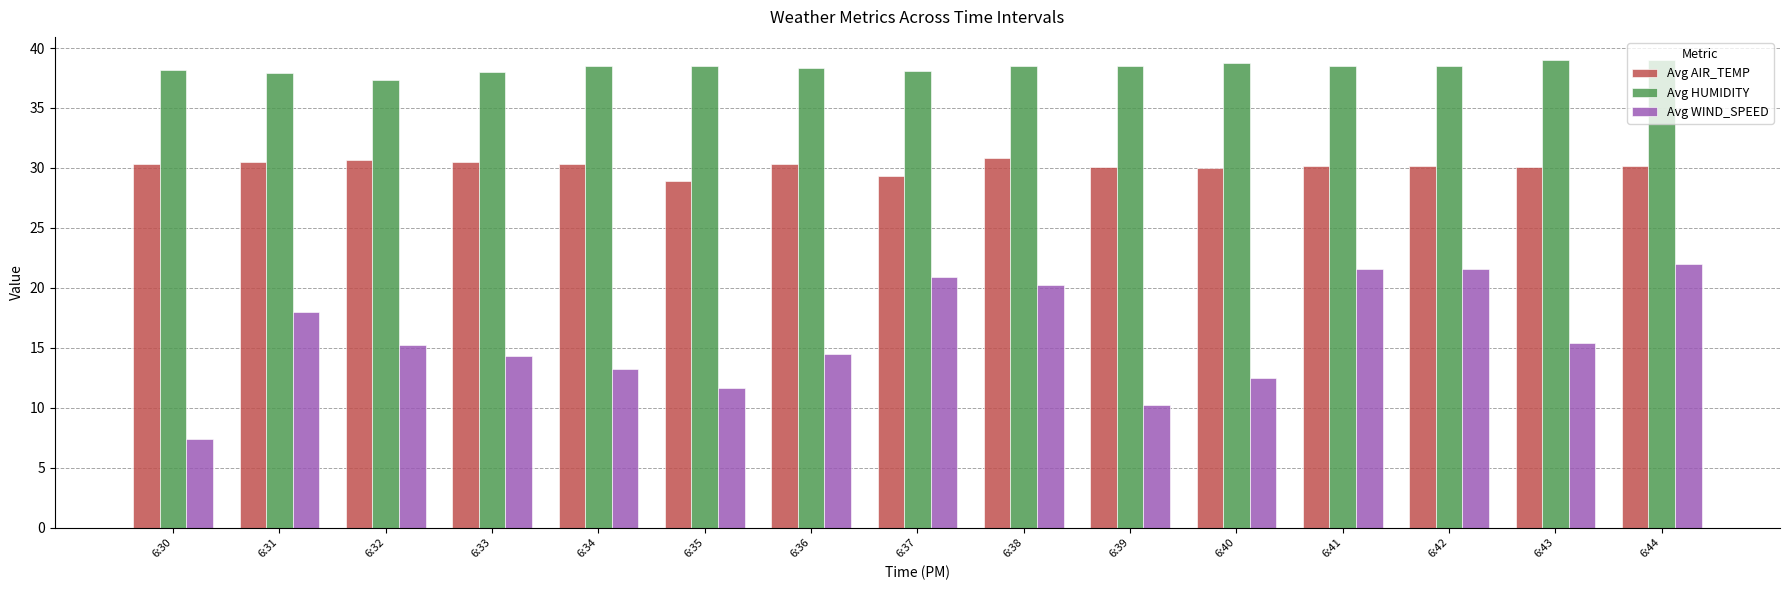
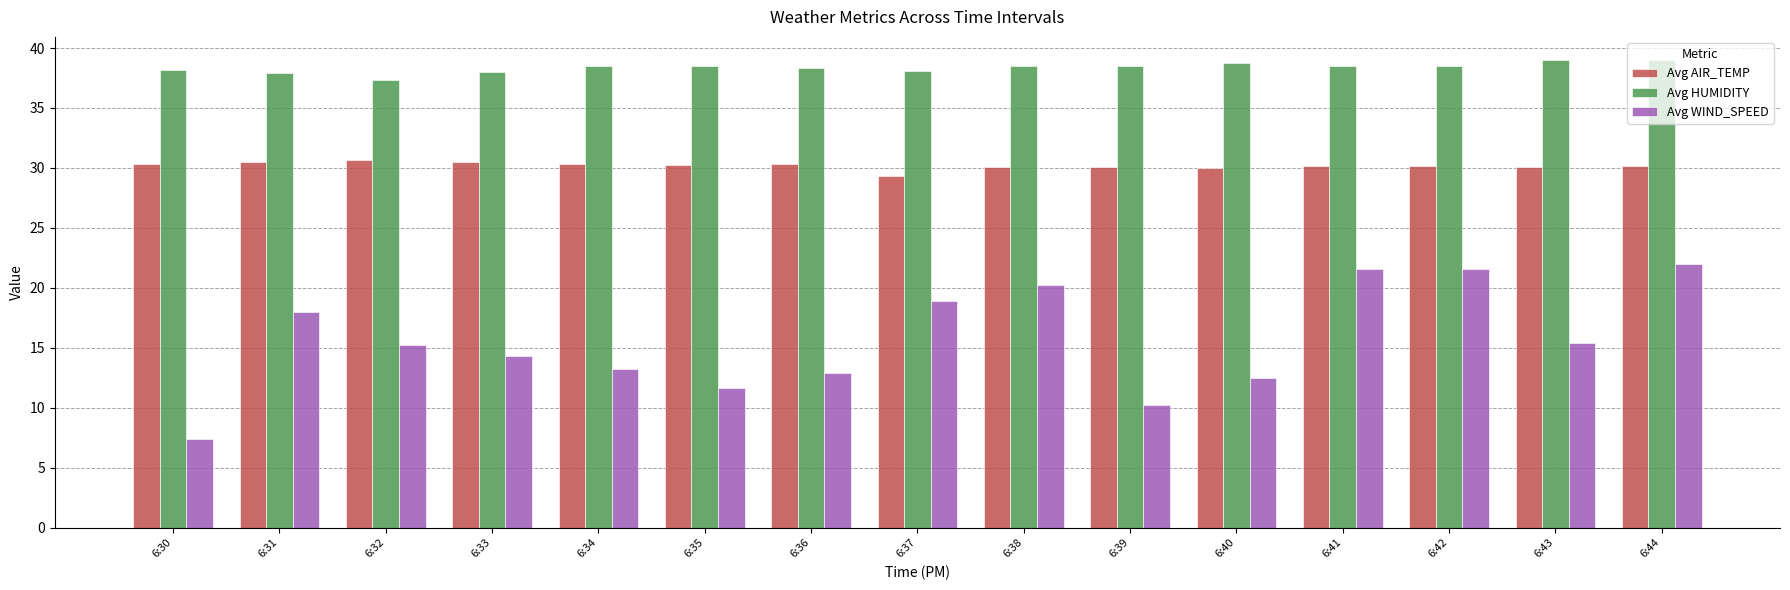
Avg AIR_TEMP, 6:35: 28.9 -> 30.2
Avg WIND_SPEED, 6:36: 14.5 -> 12.9
Avg WIND_SPEED, 6:37: 20.9 -> 18.9
Avg AIR_TEMP, 6:38: 30.9 -> 30.0
